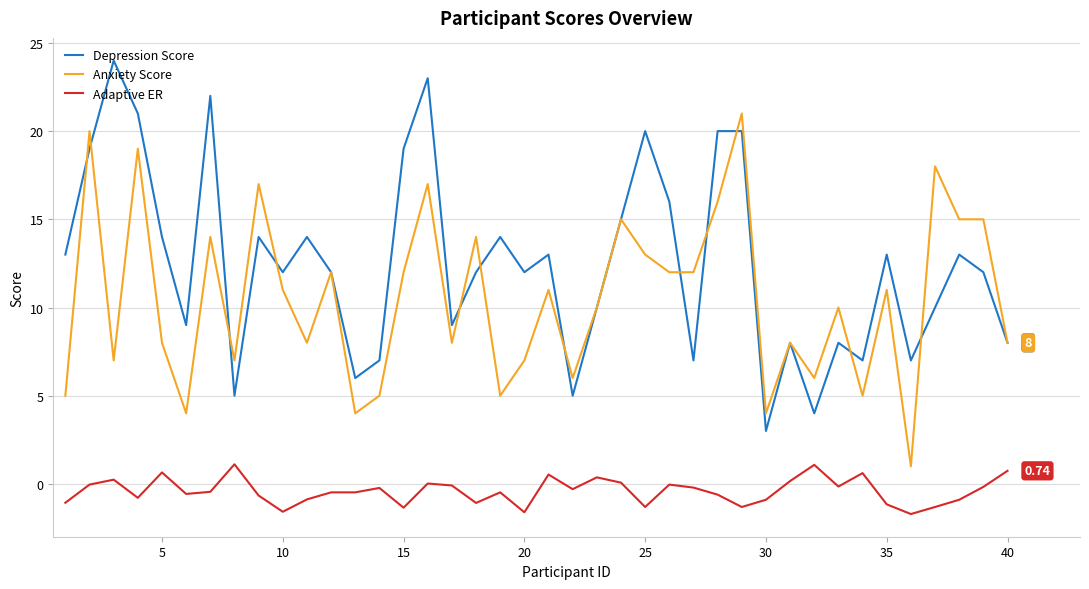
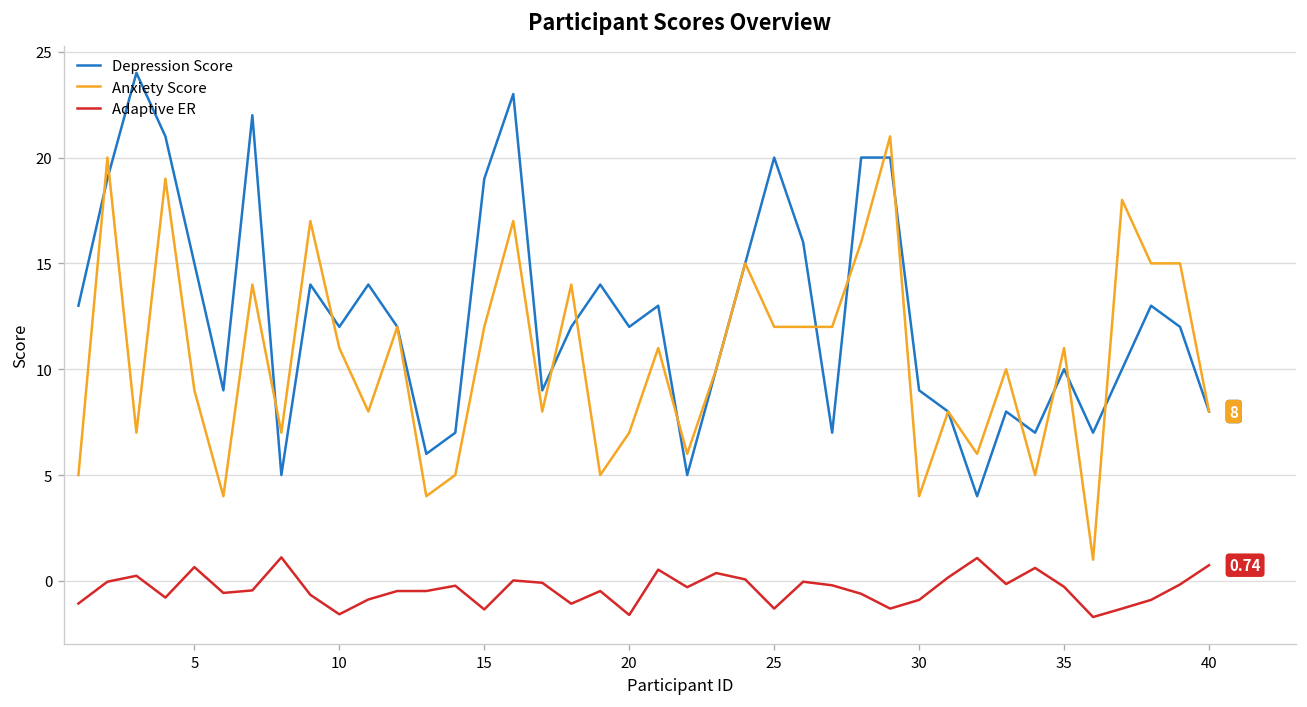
Depression Score, 5: 14 -> 15
Anxiety Score, 5: 8 -> 9
Anxiety Score, 25: 13 -> 12
Depression Score, 30: 3 -> 9
Depression Score, 35: 13 -> 10
Adaptive ER, 35: -1.2 -> -0.3
